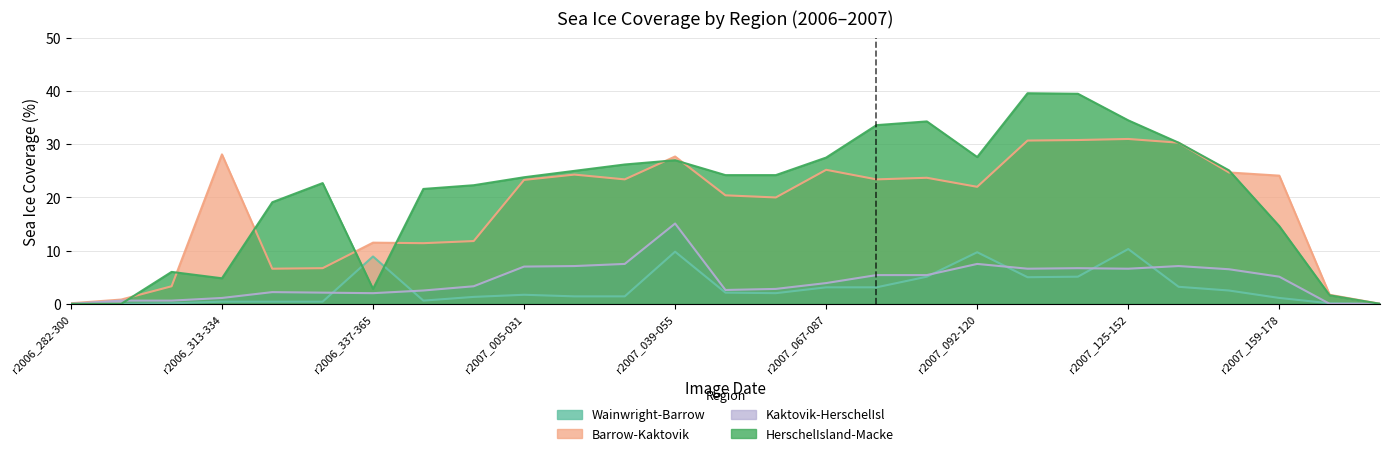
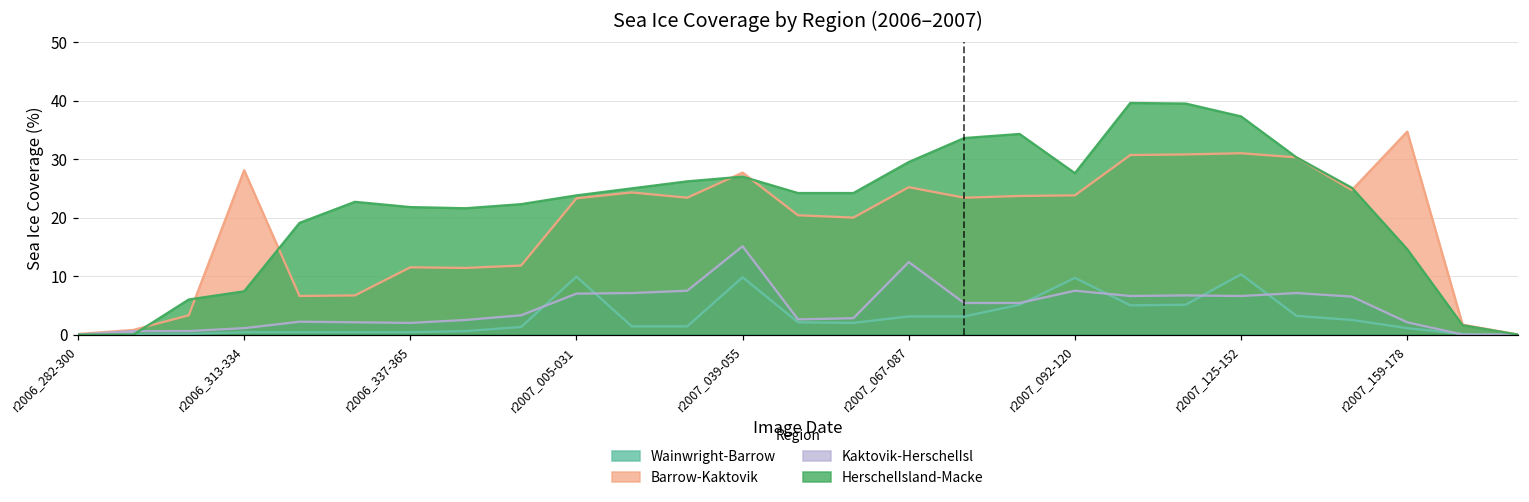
HerschelIsland-Macke, r2006_313-334: 5 -> 7
Wainwright-Barrow, r2006_337-365: 9 -> 0
HerschelIsland-Macke, r2006_337-365: 3 -> 22
Wainwright-Barrow, r2007_005-031: 2 -> 10
Kaktovik-HerschelIsl, r2007_067-087: 4 -> 12
HerschelIsland-Macke, r2007_067-087: 28 -> 30
Barrow-Kaktovik, r2007_092-120: 22 -> 24
HerschelIsland-Macke, r2007_125-152: 35 -> 37
Barrow-Kaktovik, r2007_159-178: 24 -> 35
Kaktovik-HerschelIsl, r2007_159-178: 5 -> 2
